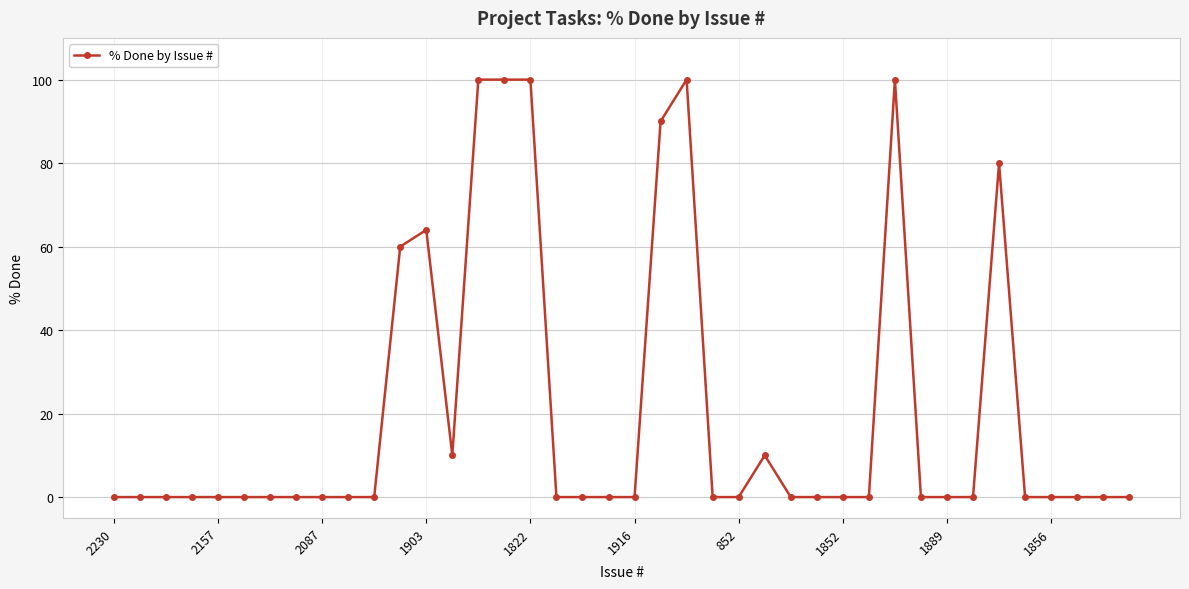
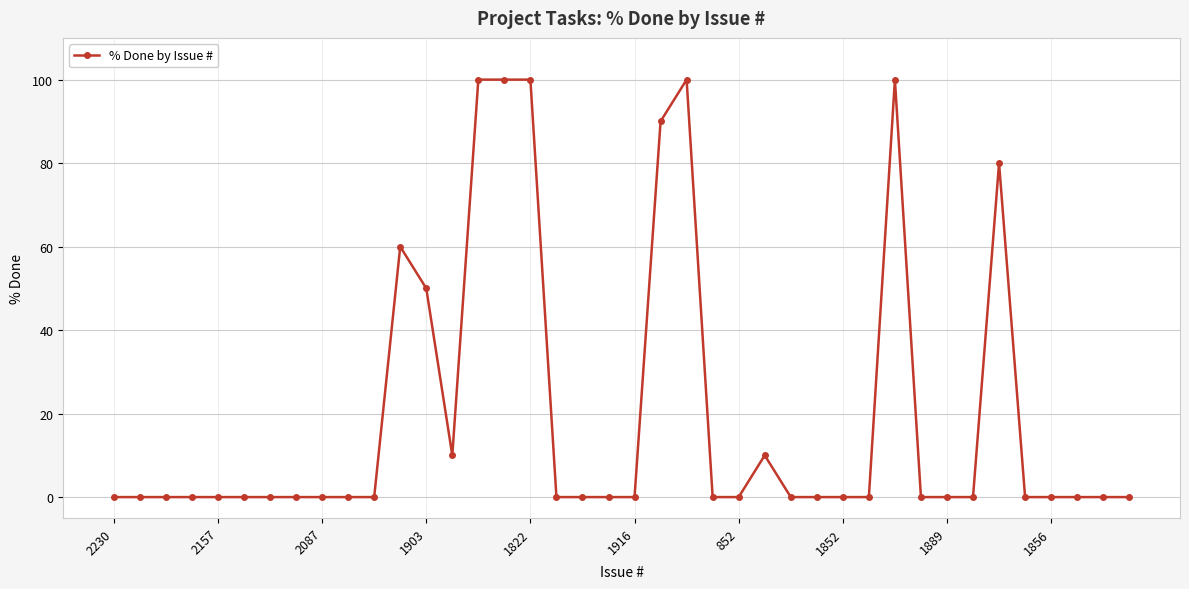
1903: 64 -> 50
